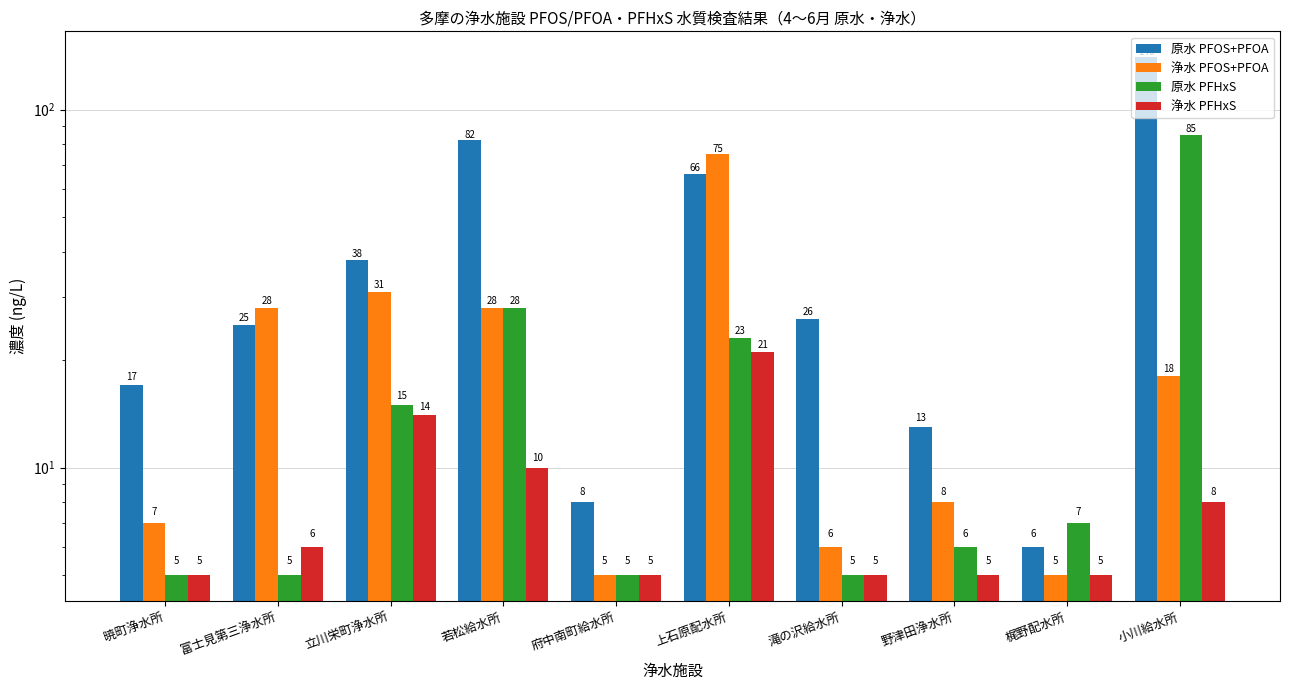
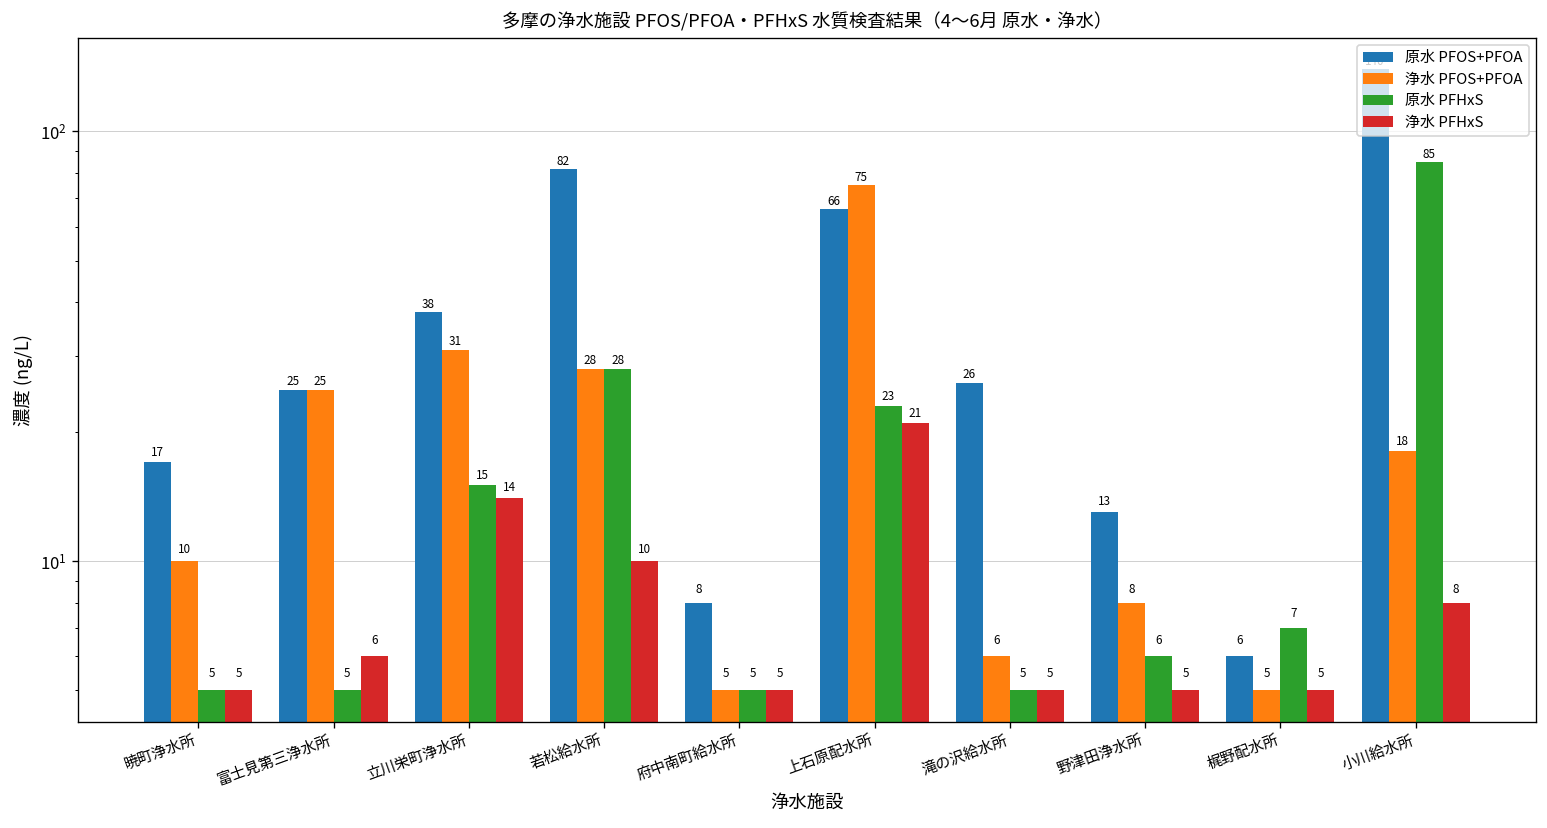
浄水 PFOS+PFOA, 暁町浄水所: 7 -> 10
浄水 PFOS+PFOA, 富士見第三浄水所: 28 -> 25
